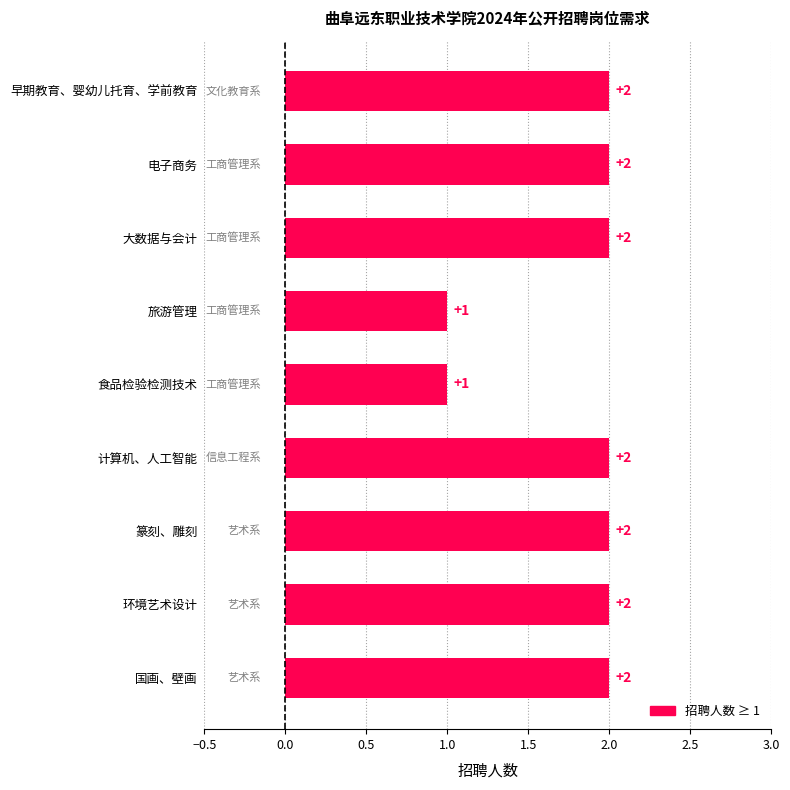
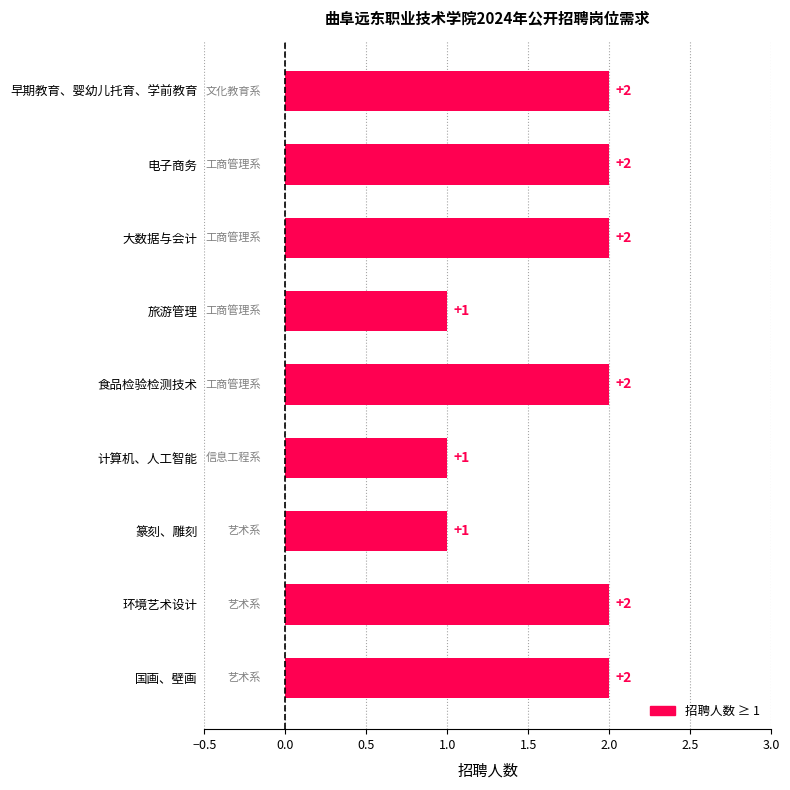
食品检验检测技术: +1 -> +2
计算机、人工智能: +2 -> +1
篆刻、雕刻: +2 -> +1
